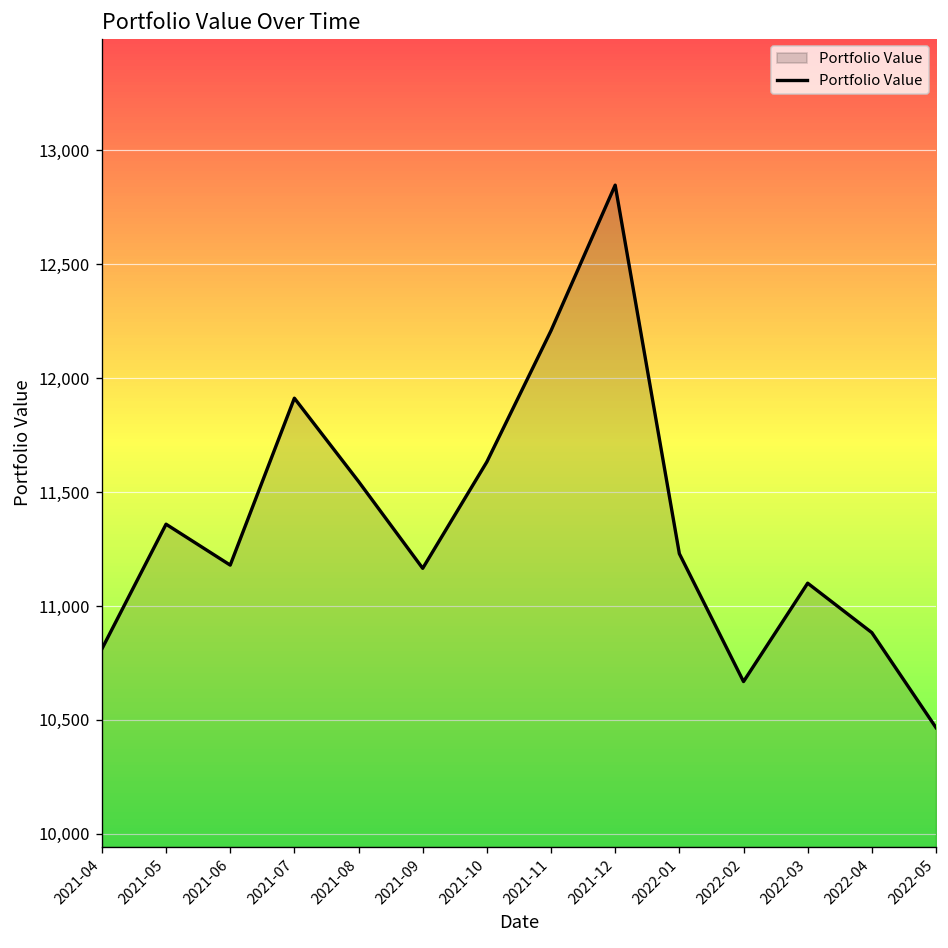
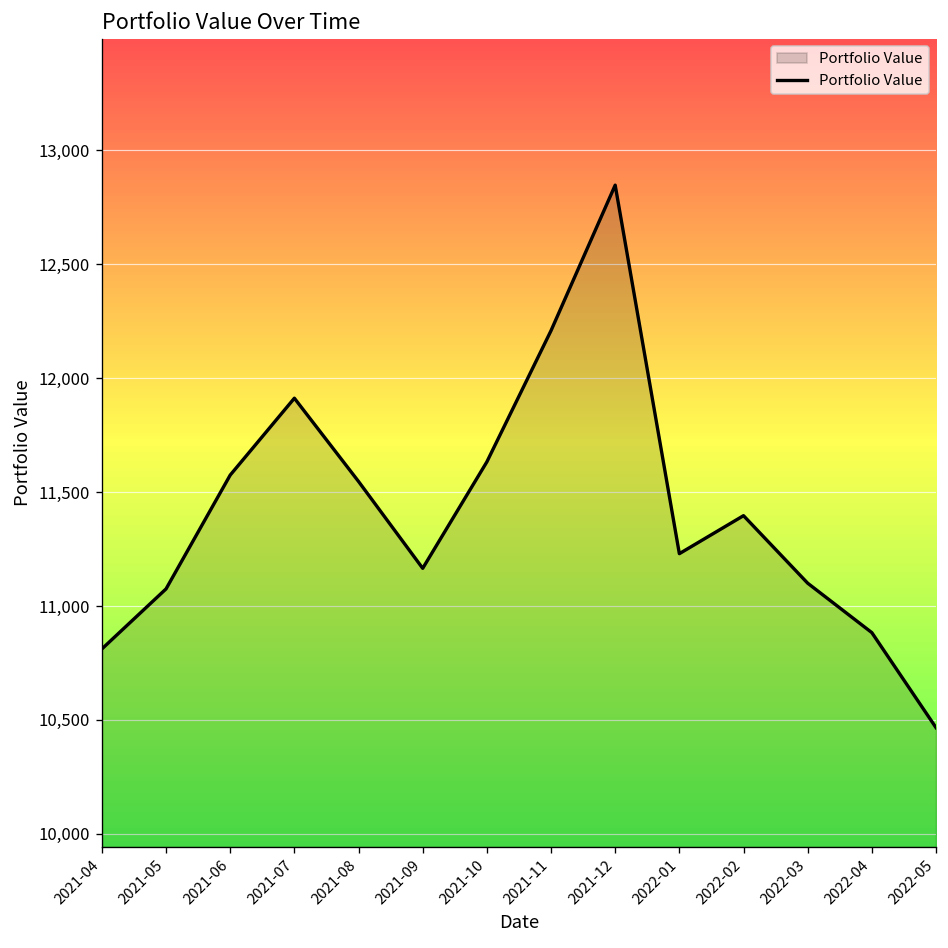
2021-05: 11,360 -> 11,080
2021-06: 11,180 -> 11,570
2022-02: 10,670 -> 11,400
